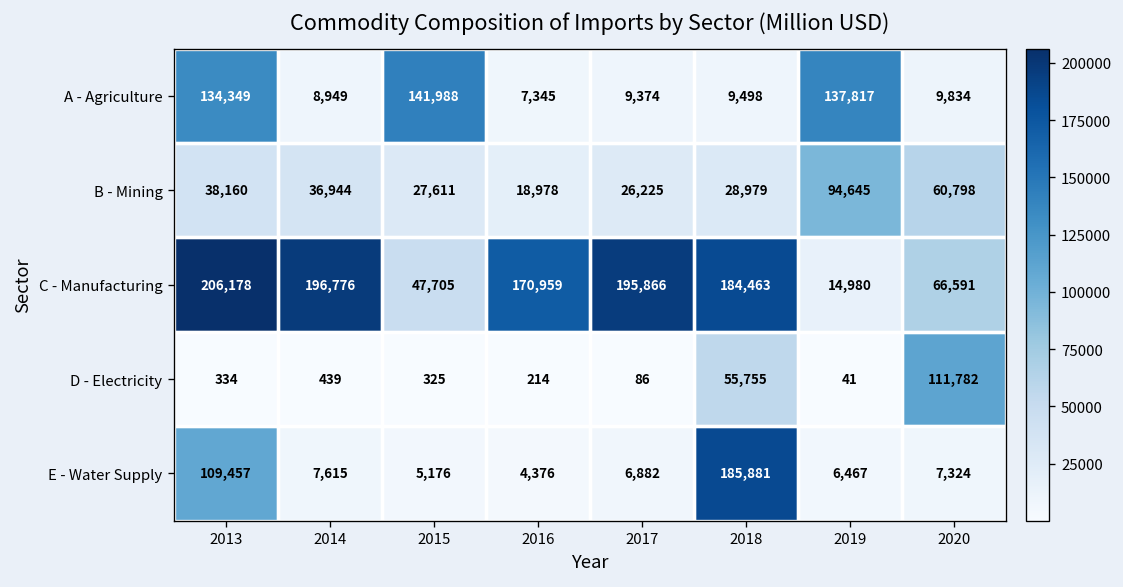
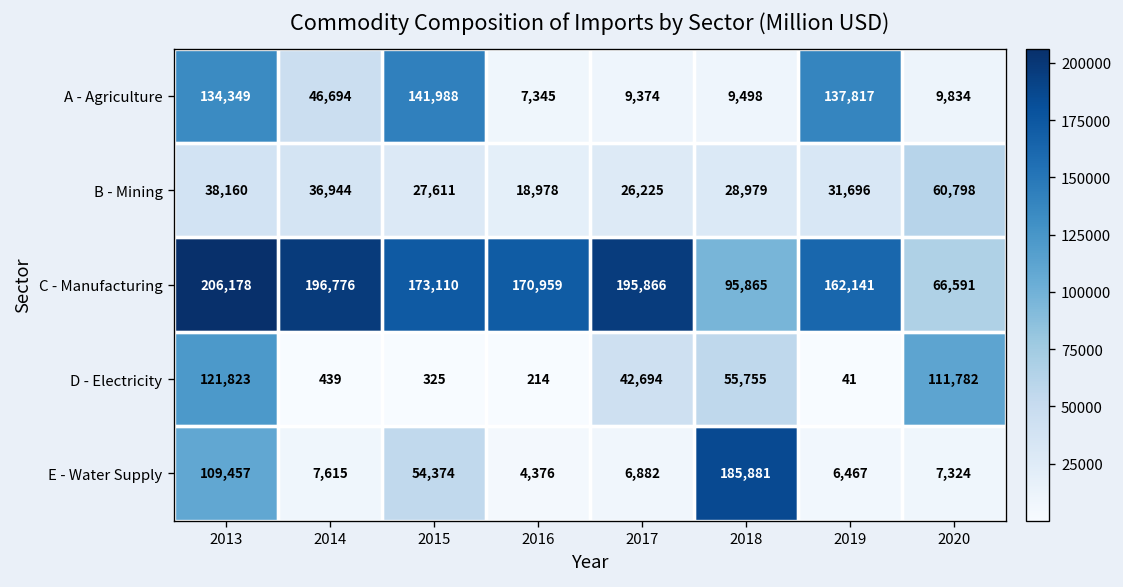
A - Agriculture, 2014: 8,949 -> 46,694
B - Mining, 2019: 94,645 -> 31,696
C - Manufacturing, 2015: 47,705 -> 173,110
C - Manufacturing, 2018: 184,463 -> 95,865
C - Manufacturing, 2019: 14,980 -> 162,141
D - Electricity, 2013: 334 -> 121,823
D - Electricity, 2017: 86 -> 42,694
E - Water Supply, 2015: 5,176 -> 54,374
